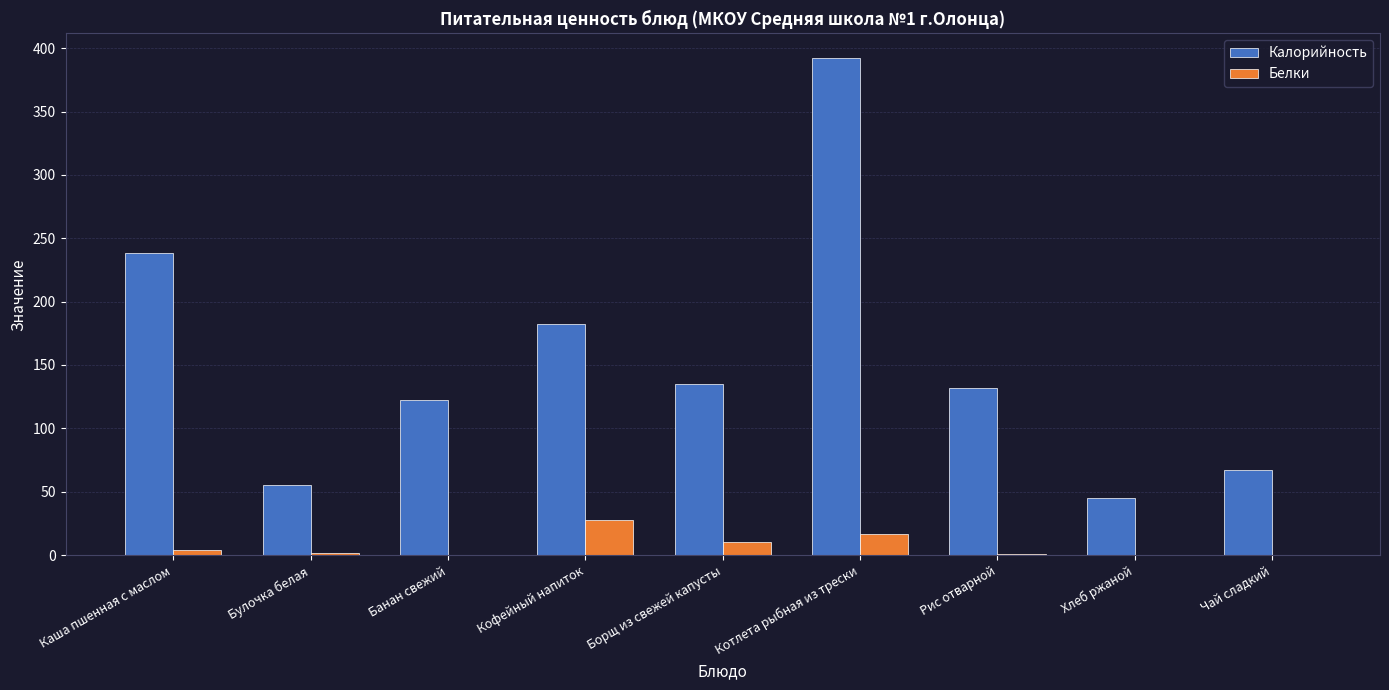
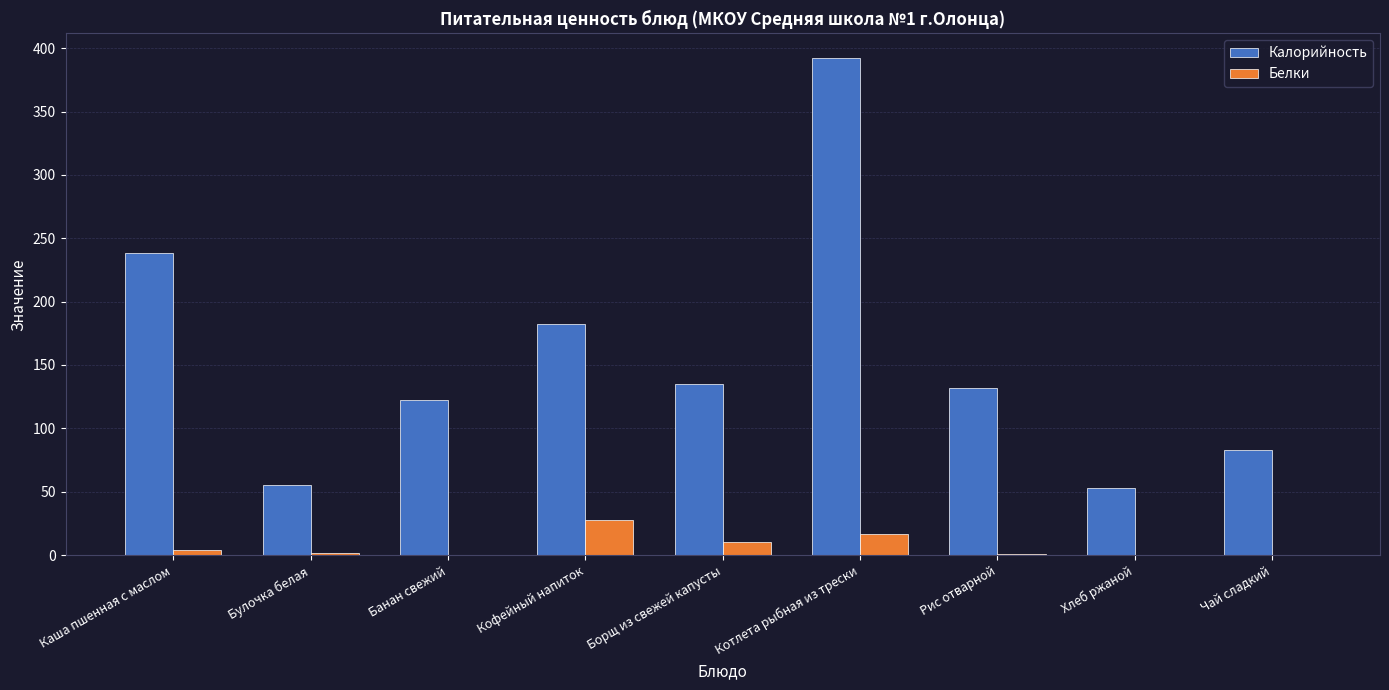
Калорийность, Хлеб ржаной: 45 -> 53
Калорийность, Чай сладкий: 67 -> 83
